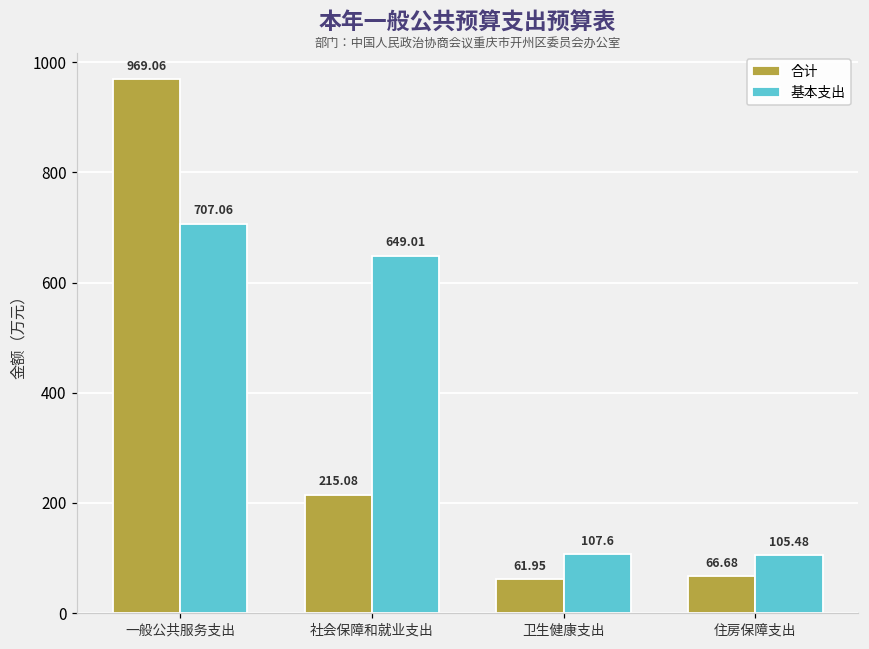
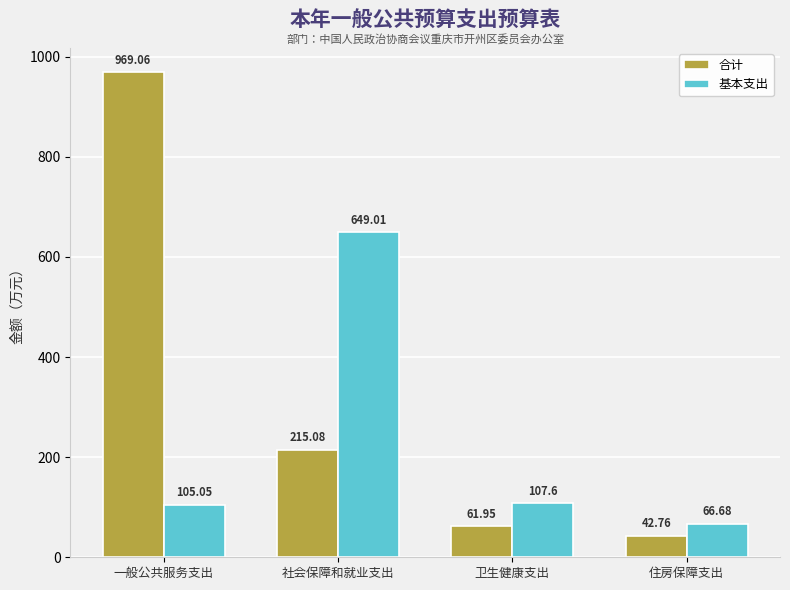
基本支出, 一般公共服务支出: 707.06 -> 105.05
合计, 住房保障支出: 66.68 -> 42.76
基本支出, 住房保障支出: 105.48 -> 66.68
